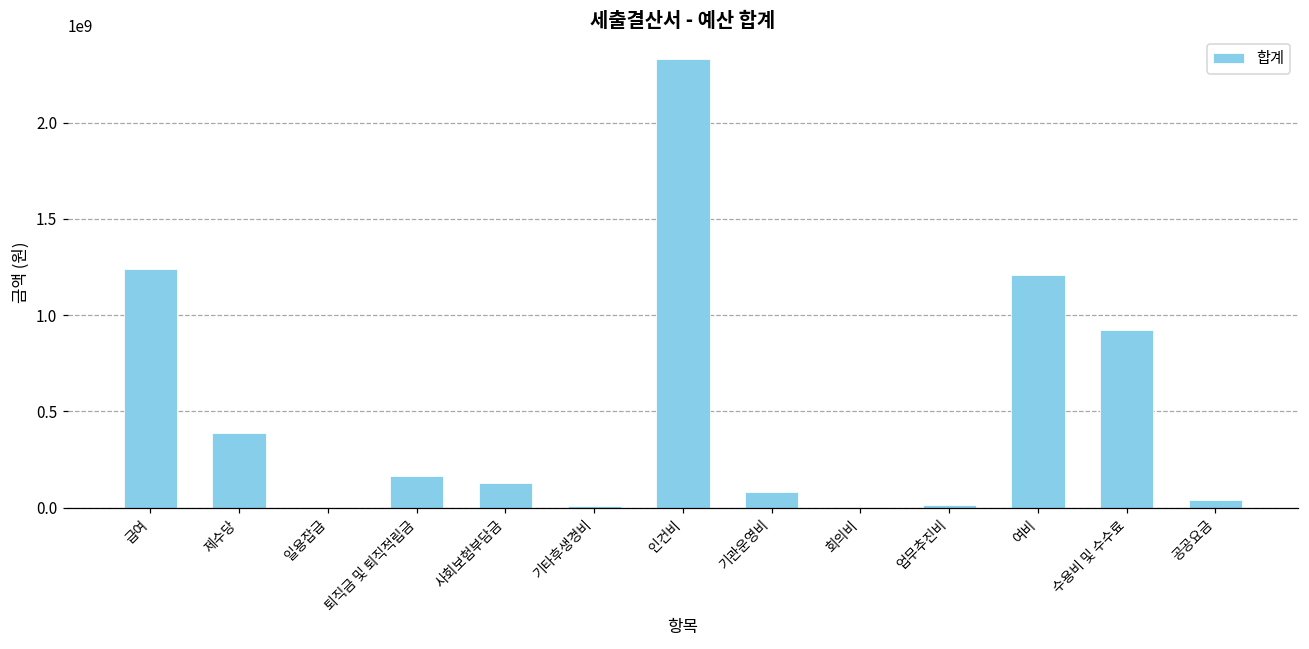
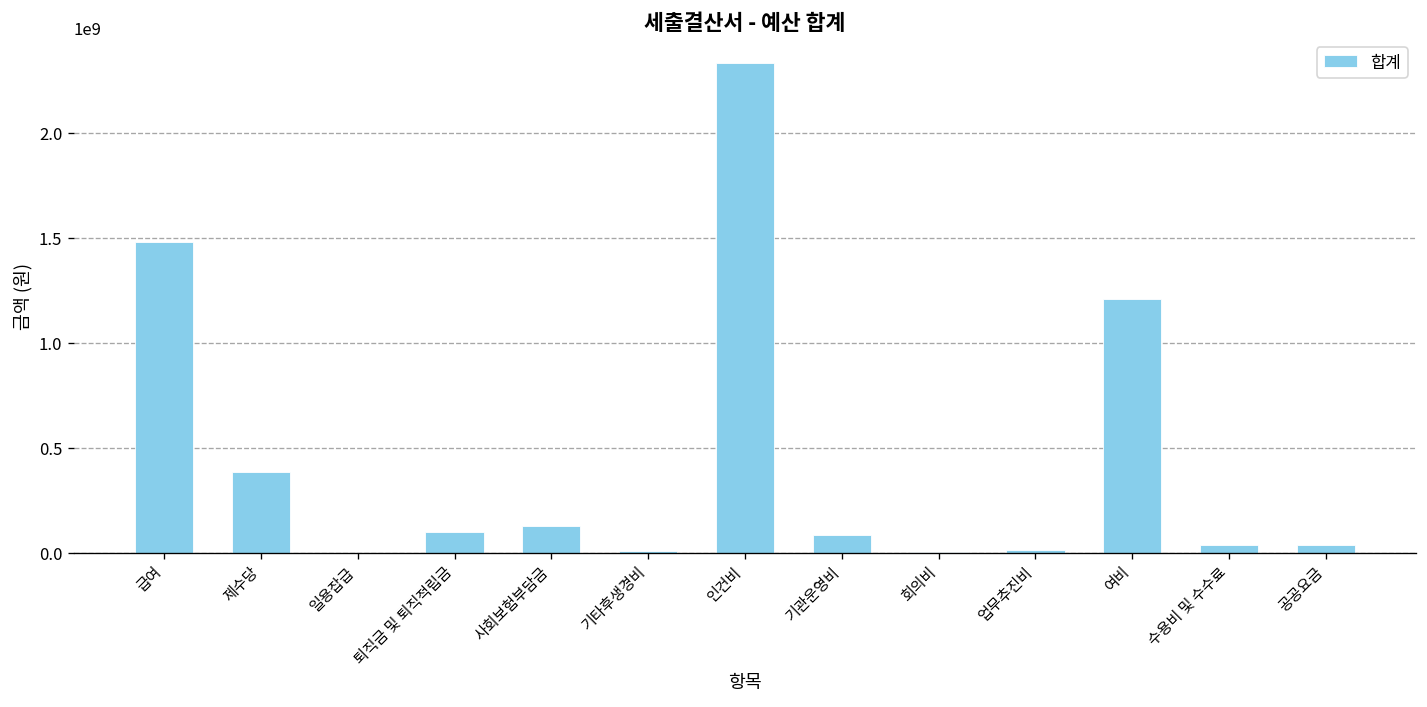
급여: 1240000000 -> 1480000000
퇴직금 및 퇴직적립금: 160000000 -> 100000000
수용비 및 수수료: 920000000 -> 40000000
